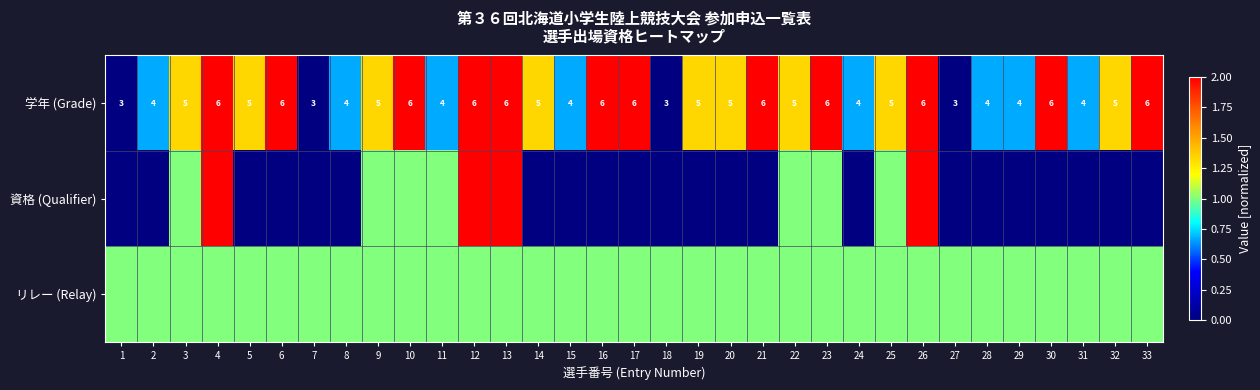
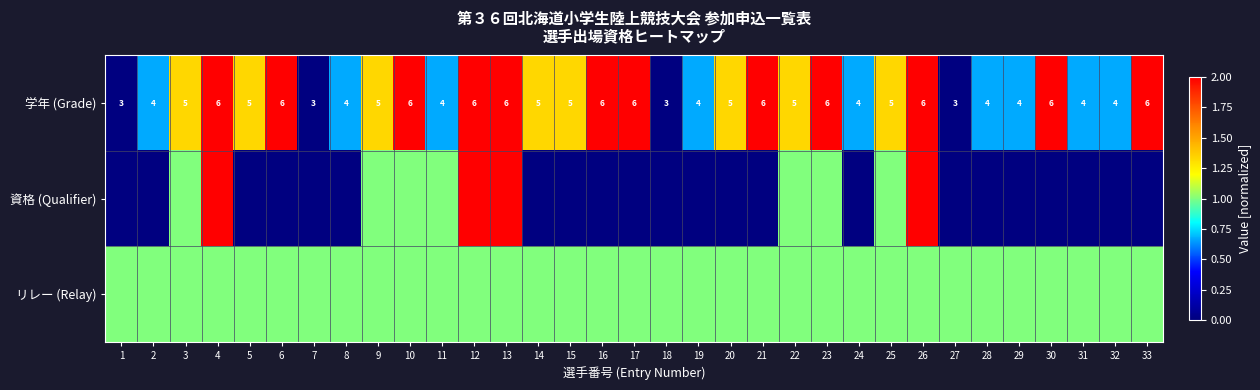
学年 (Grade), 15: 4 -> 5
学年 (Grade), 19: 5 -> 4
学年 (Grade), 32: 5 -> 4
